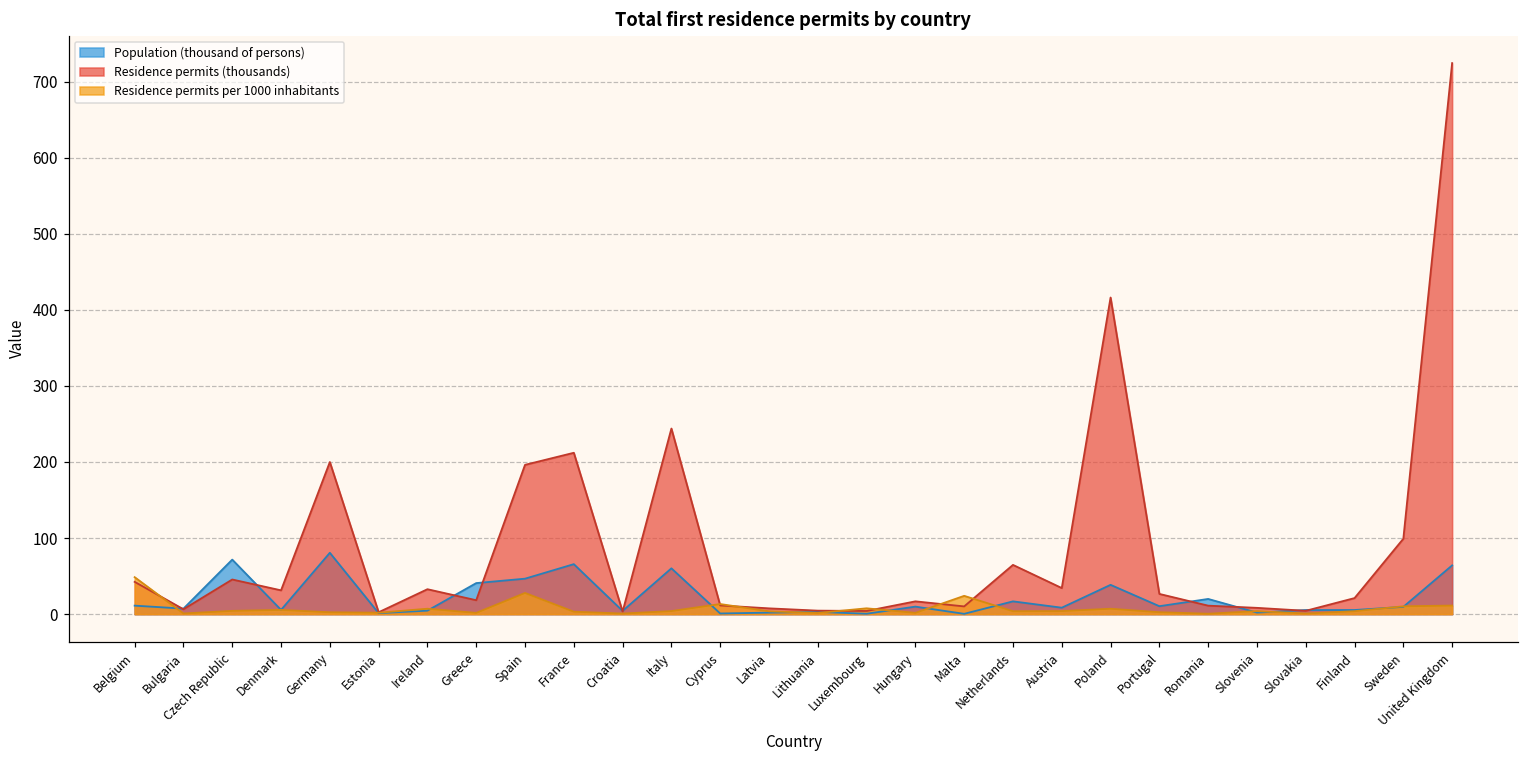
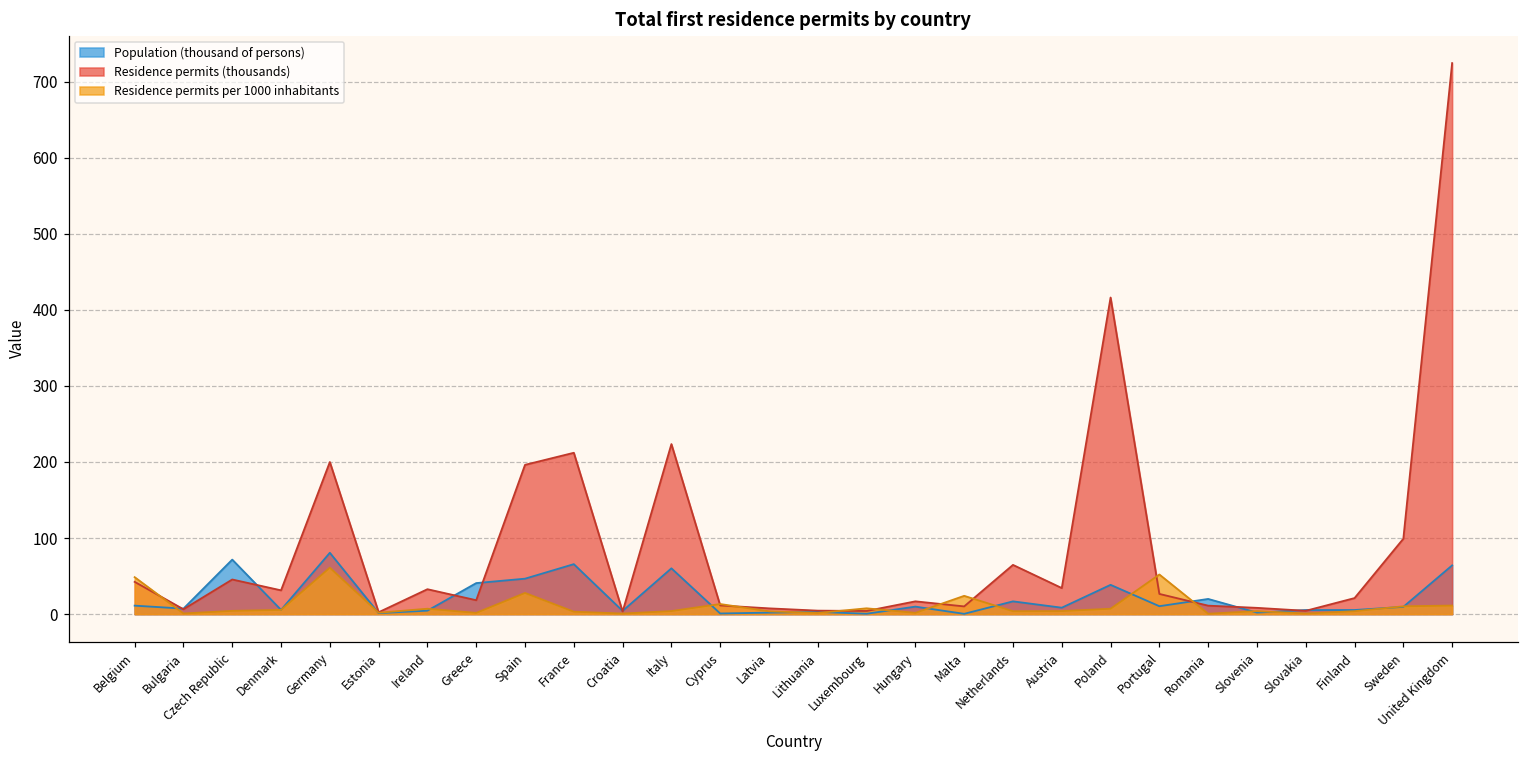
Residence permits per 1000 inhabitants, Germany: 0 -> 60
Residence permits (thousands), Italy: 240 -> 220
Residence permits per 1000 inhabitants, Portugal: 0 -> 50
